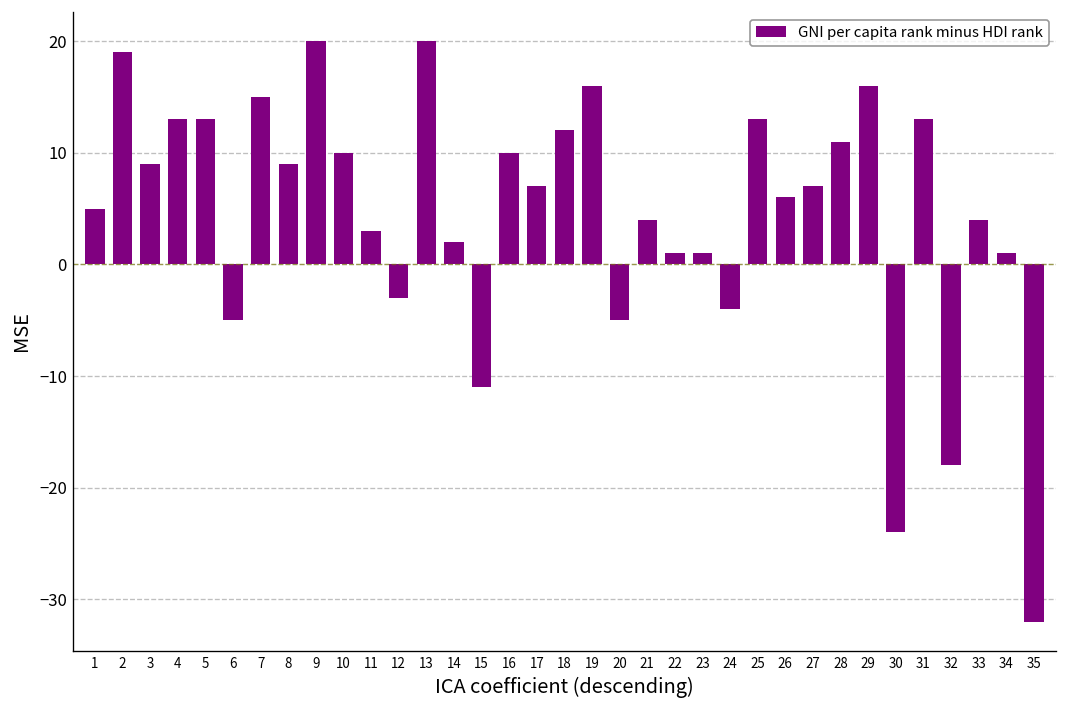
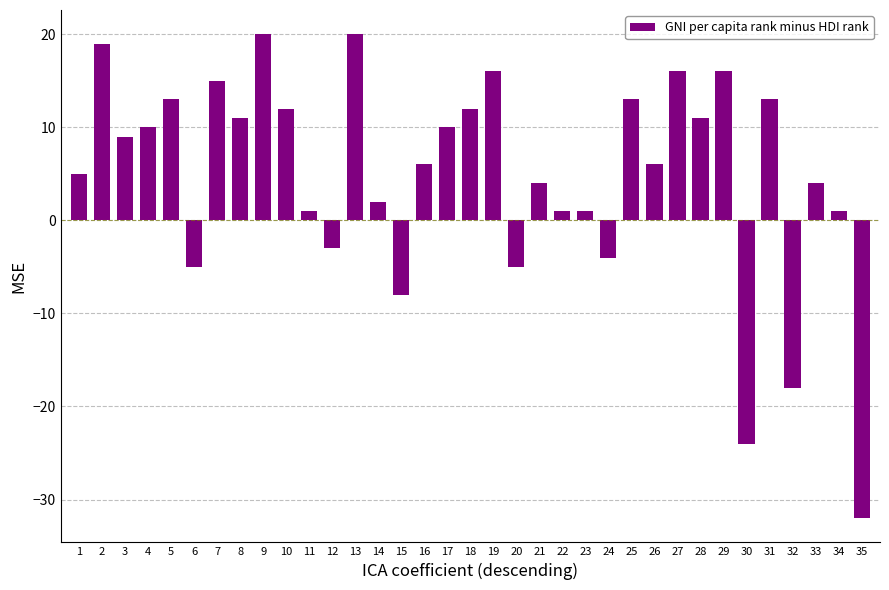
4: 13 -> 10
8: 9 -> 11
10: 10 -> 12
11: 3 -> 1
15: -11 -> -8
16: 10 -> 6
17: 7 -> 10
27: 7 -> 16
